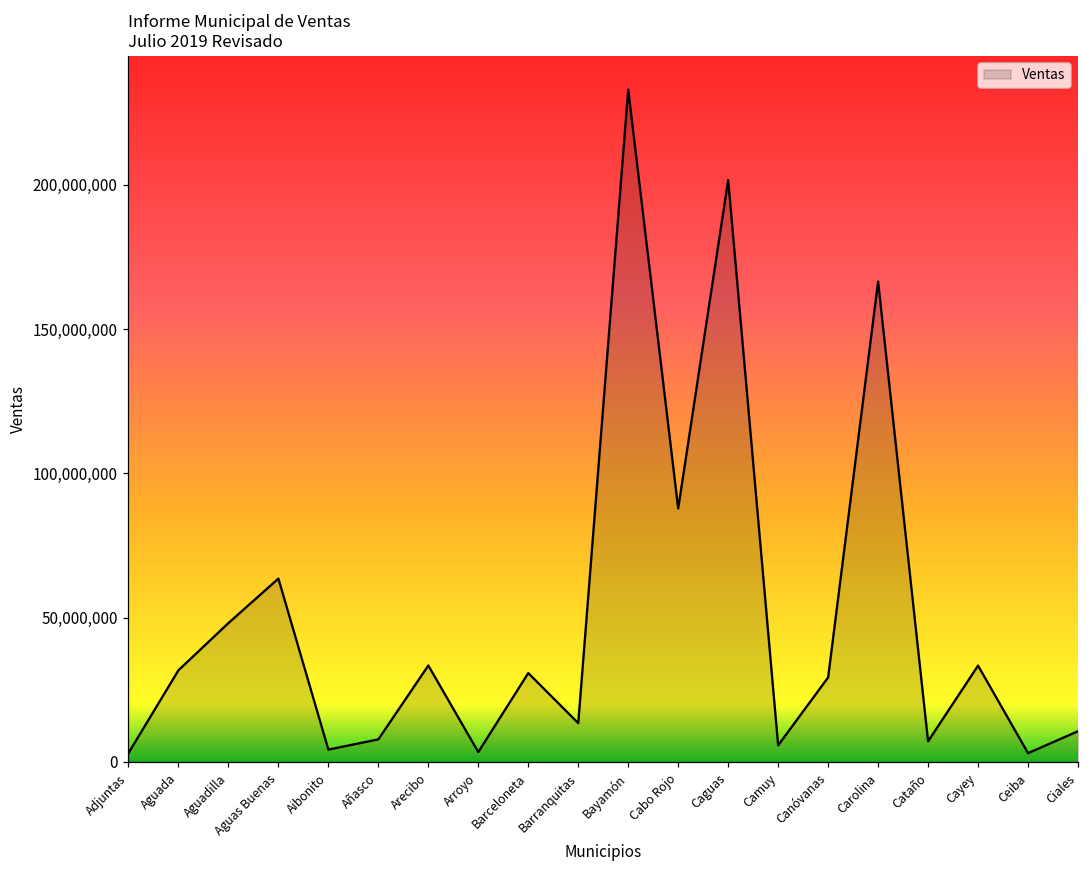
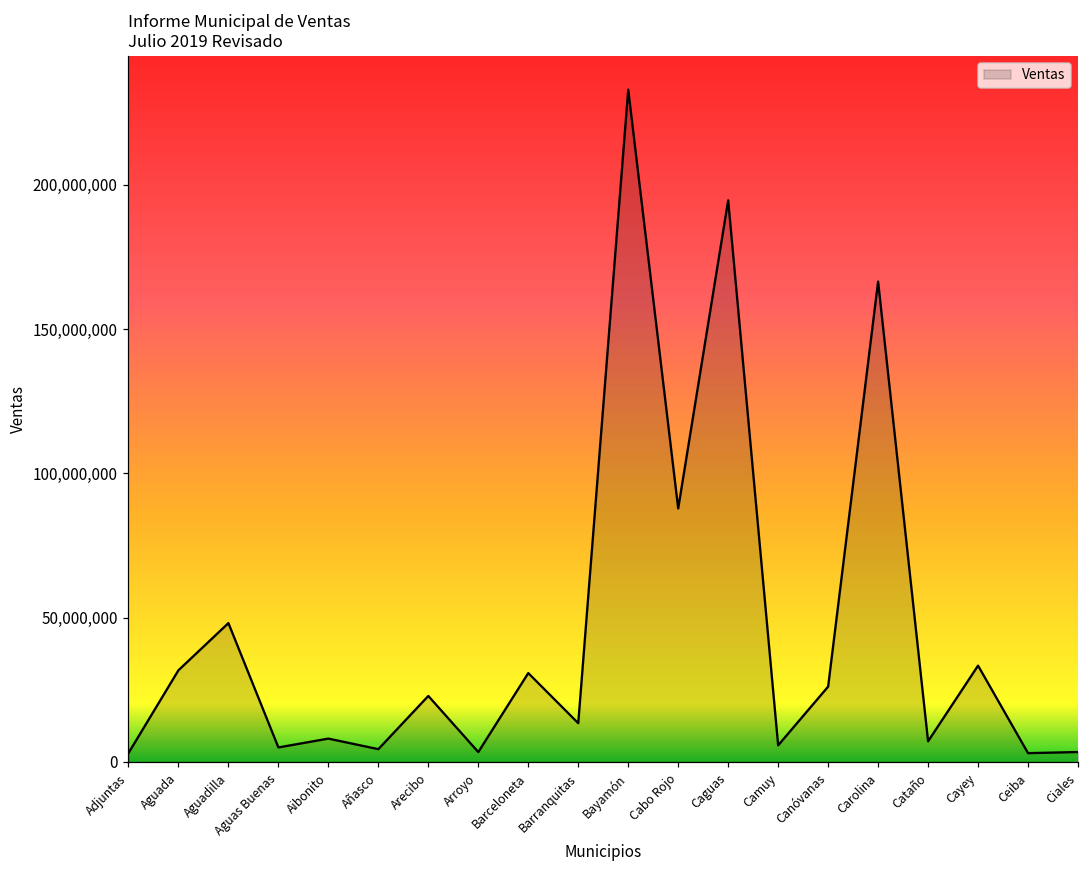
Aguas Buenas: 64,000,000 -> 5,000,000
Aibonito: 4,000,000 -> 8,000,000
Añasco: 8,000,000 -> 4,000,000
Arecibo: 33,000,000 -> 23,000,000
Caguas: 202,000,000 -> 195,000,000
Canóvanas: 29,000,000 -> 26,000,000
Ciales: 11,000,000 -> 3,000,000
